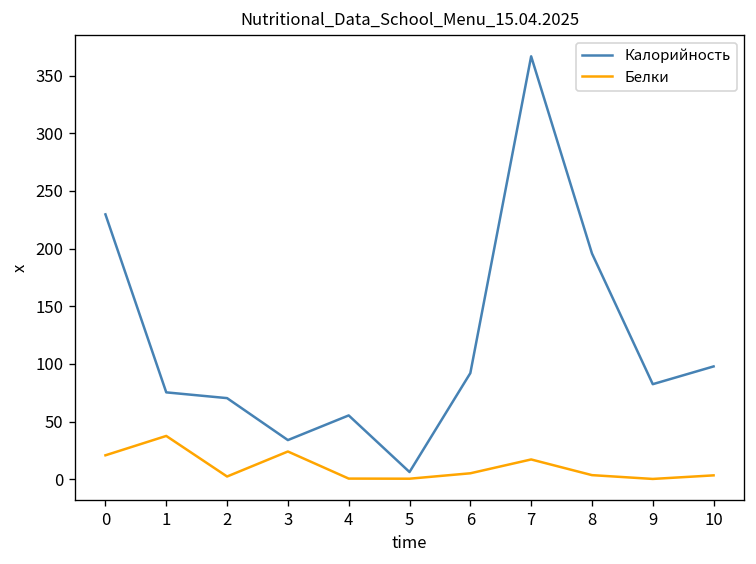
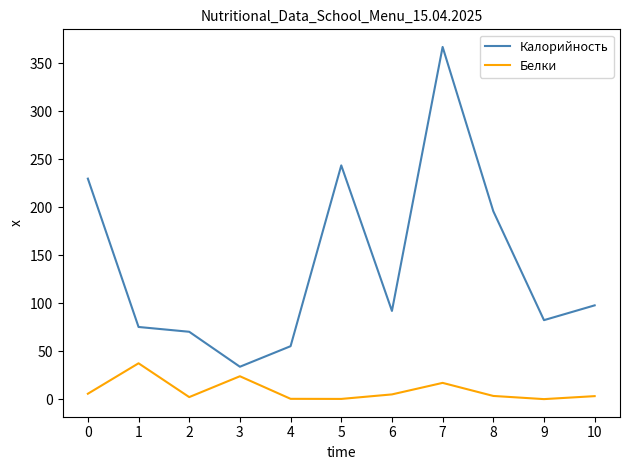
Белки, 0: 20 -> 10
Калорийность, 5: 10 -> 240
